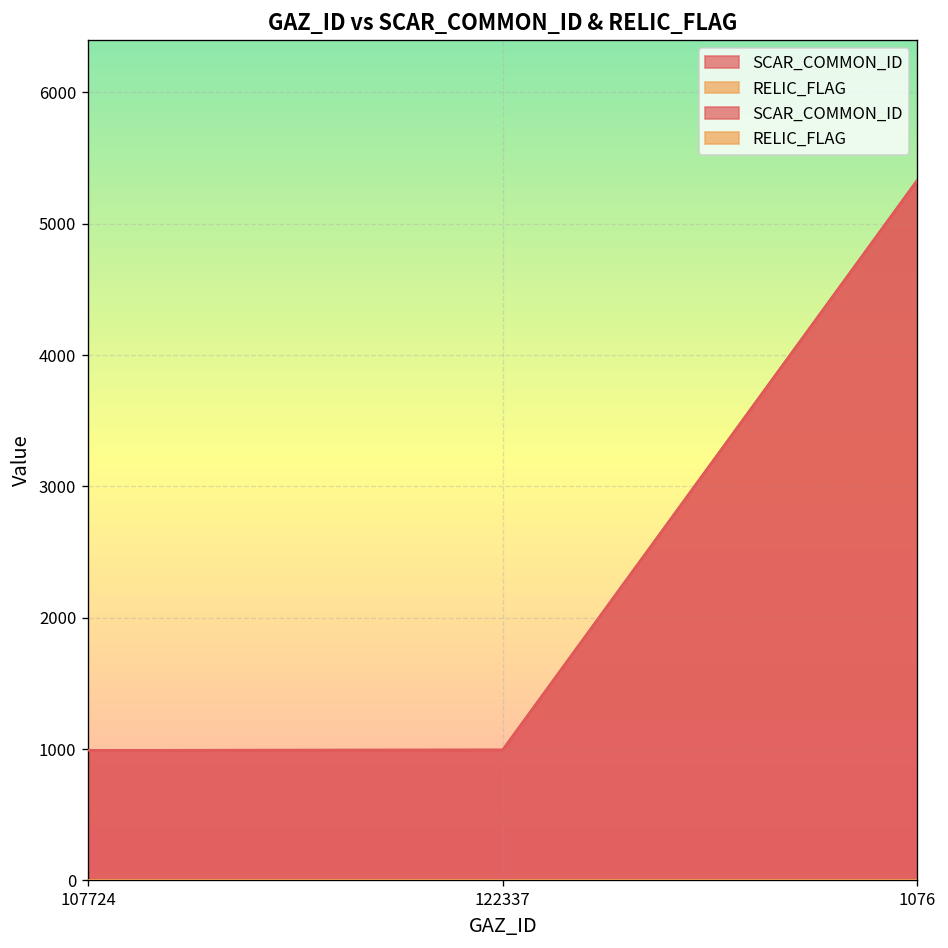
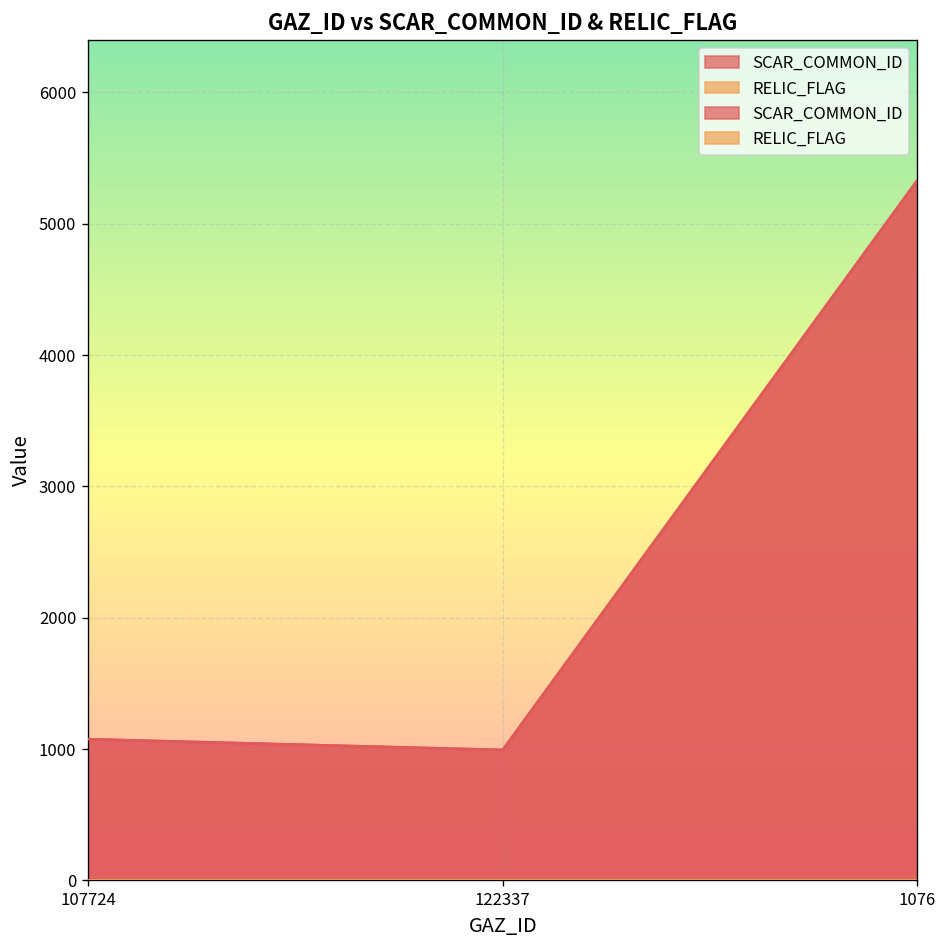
SCAR_COMMON_ID, 107724: 990 -> 1080
